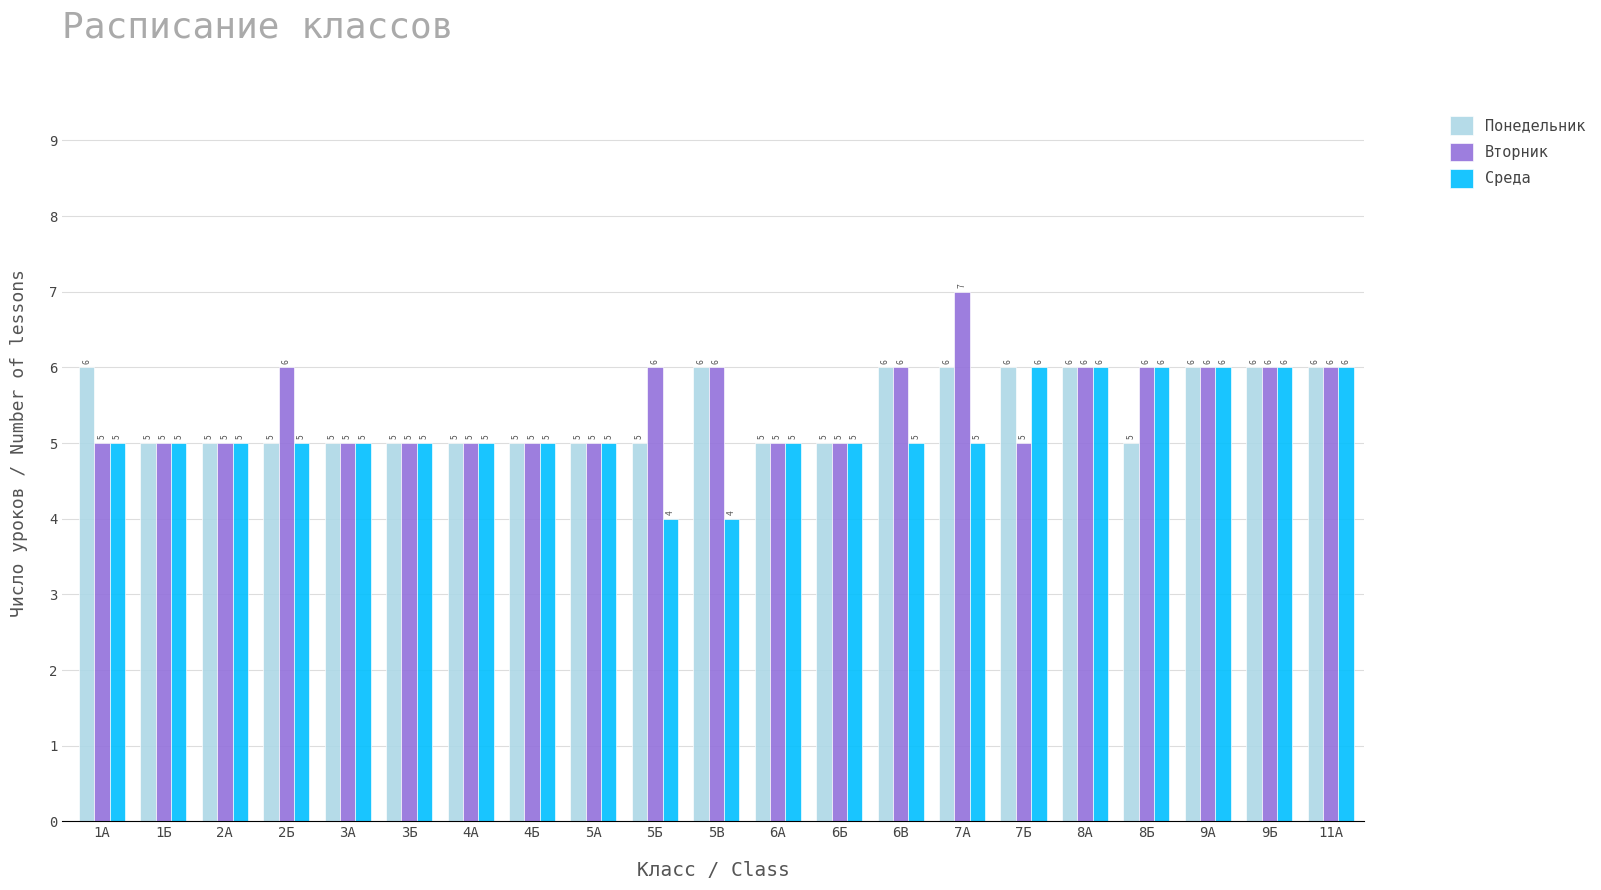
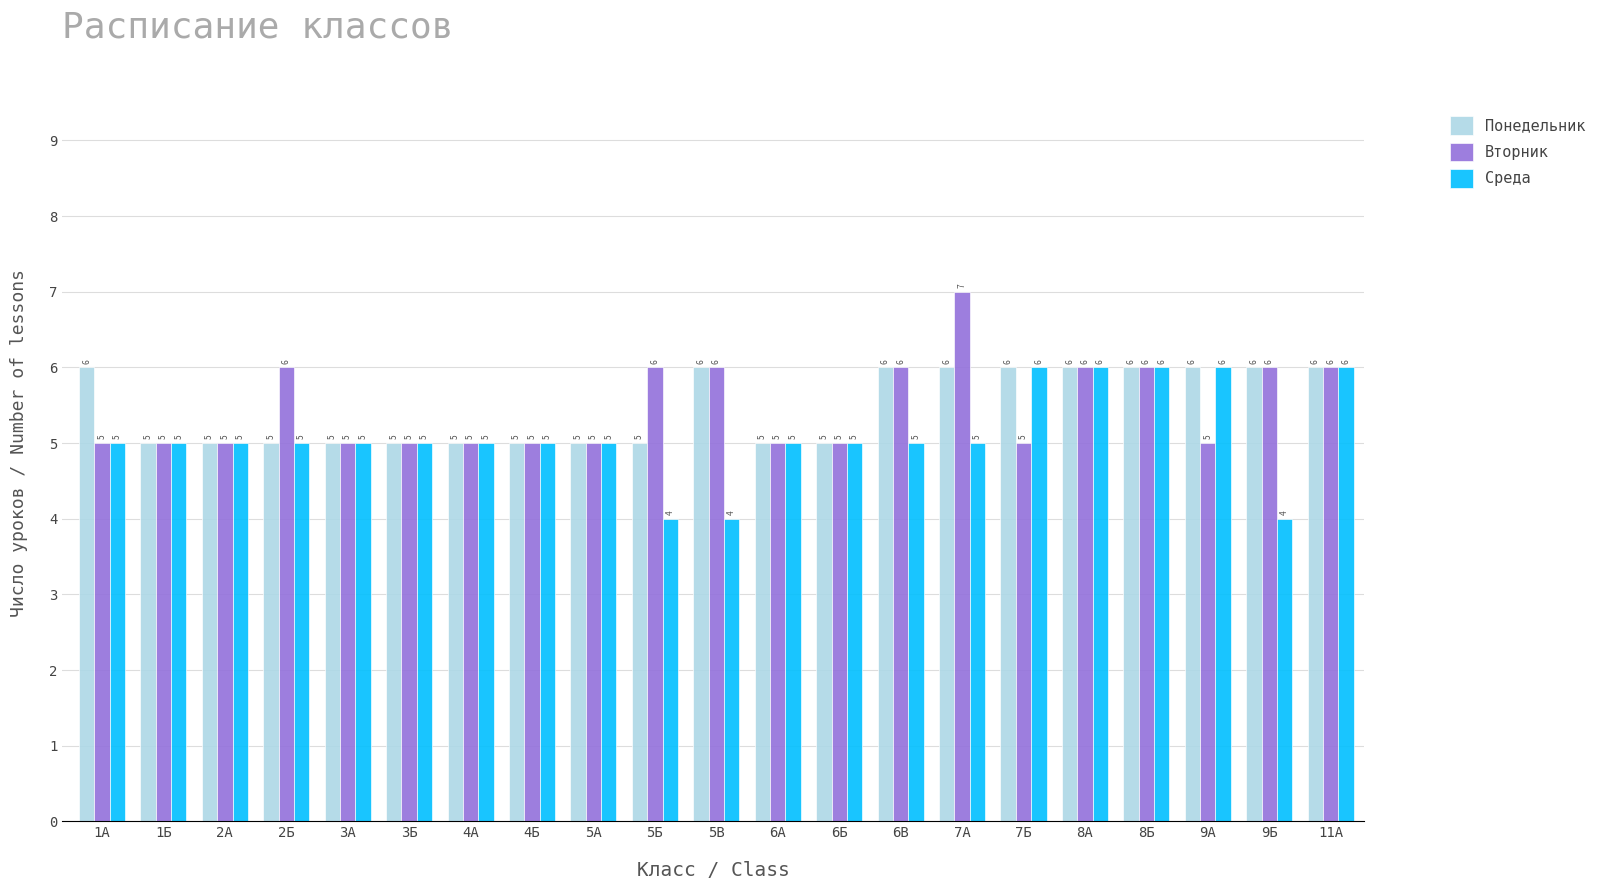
Понедельник, 8Б: 5 -> 6
Вторник, 9А: 6 -> 5
Среда, 9Б: 6 -> 4
